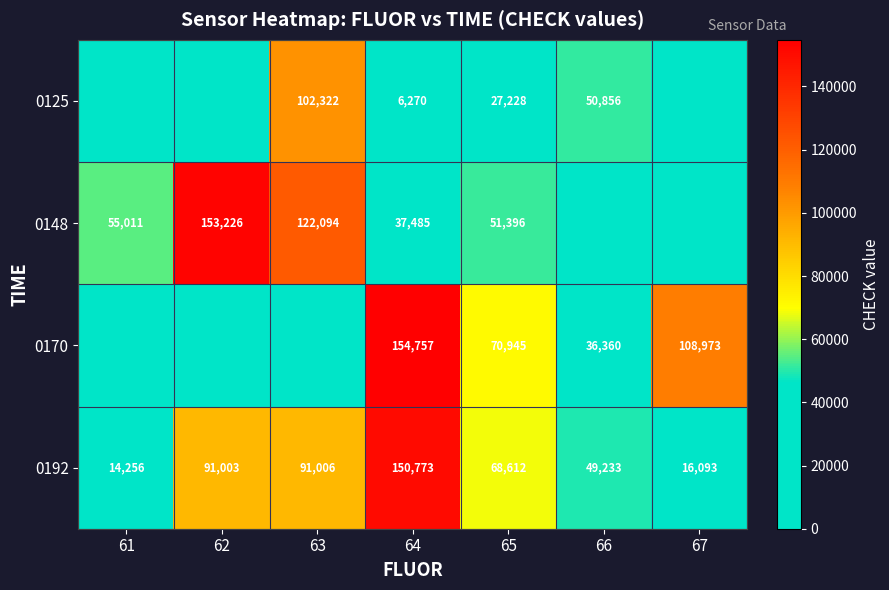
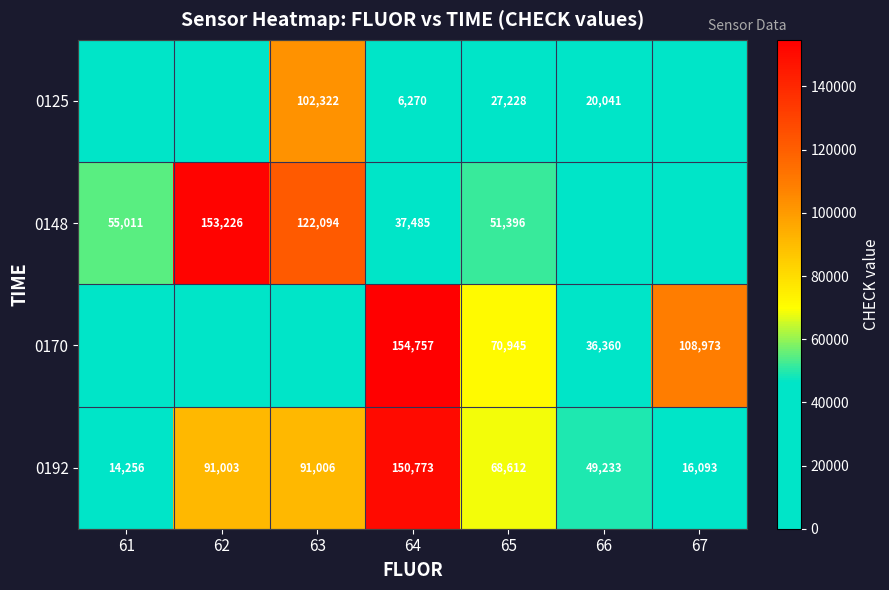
0125, 66: 50,856 -> 20,041
